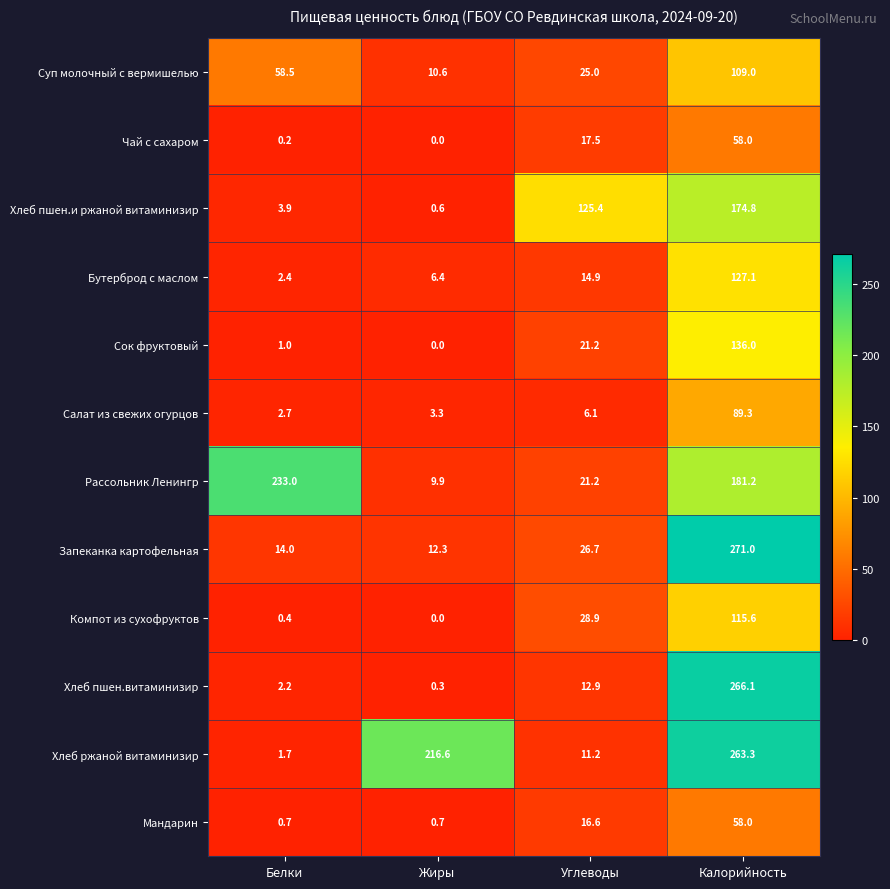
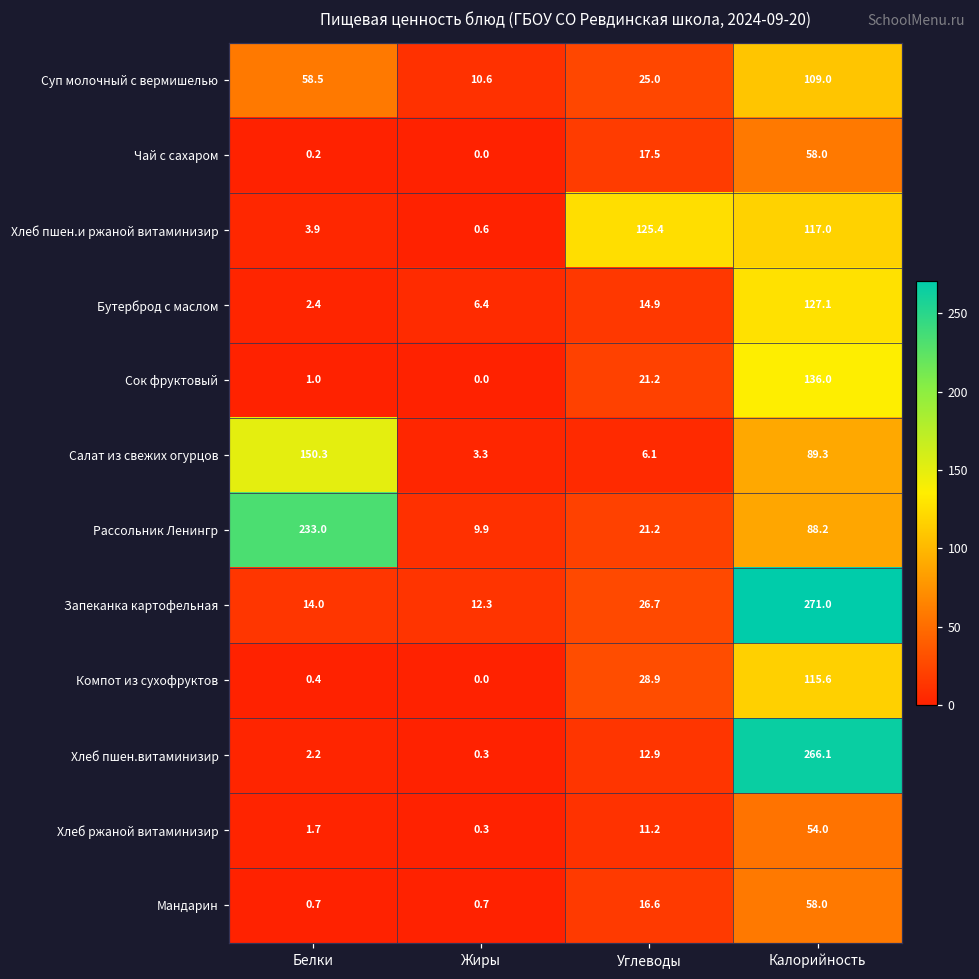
Хлеб пшен.и ржаной витаминизир, Калорийность: 174.8 -> 117.0
Салат из свежих огурцов, Белки: 2.7 -> 150.3
Рассольник Ленингр, Калорийность: 181.2 -> 88.2
Хлеб ржаной витаминизир, Жиры: 216.6 -> 0.3
Хлеб ржаной витаминизир, Калорийность: 263.3 -> 54.0
